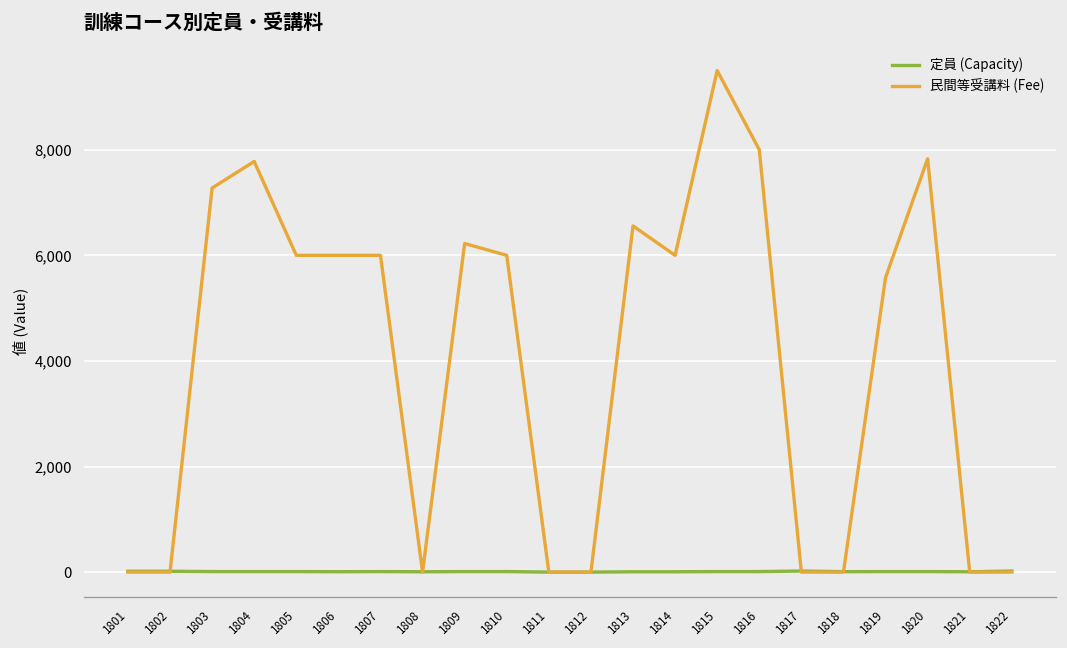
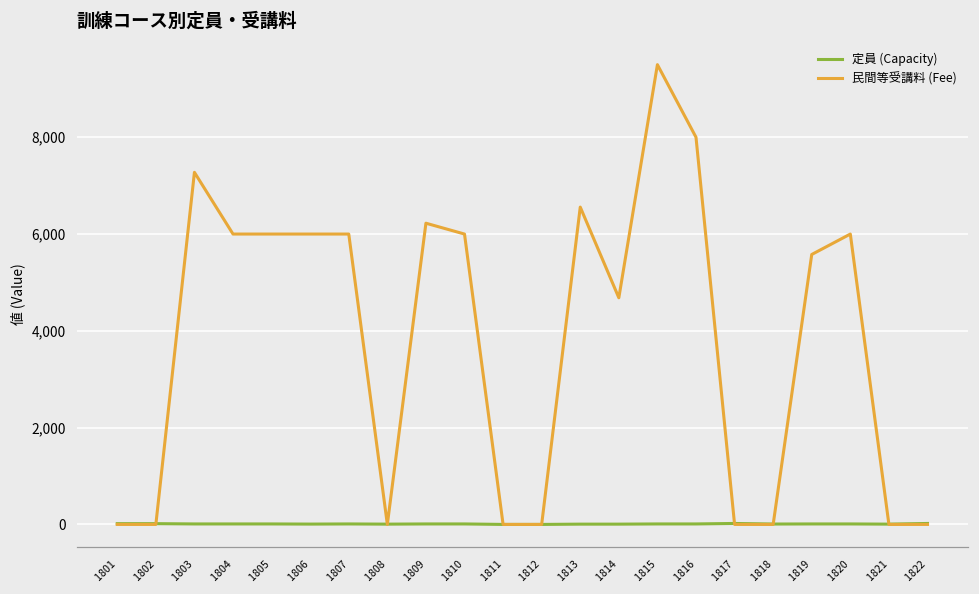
民間等受講料 (Fee), 1804: 7,800 -> 6,000
民間等受講料 (Fee), 1814: 6,000 -> 4,700
民間等受講料 (Fee), 1820: 7,800 -> 6,000
